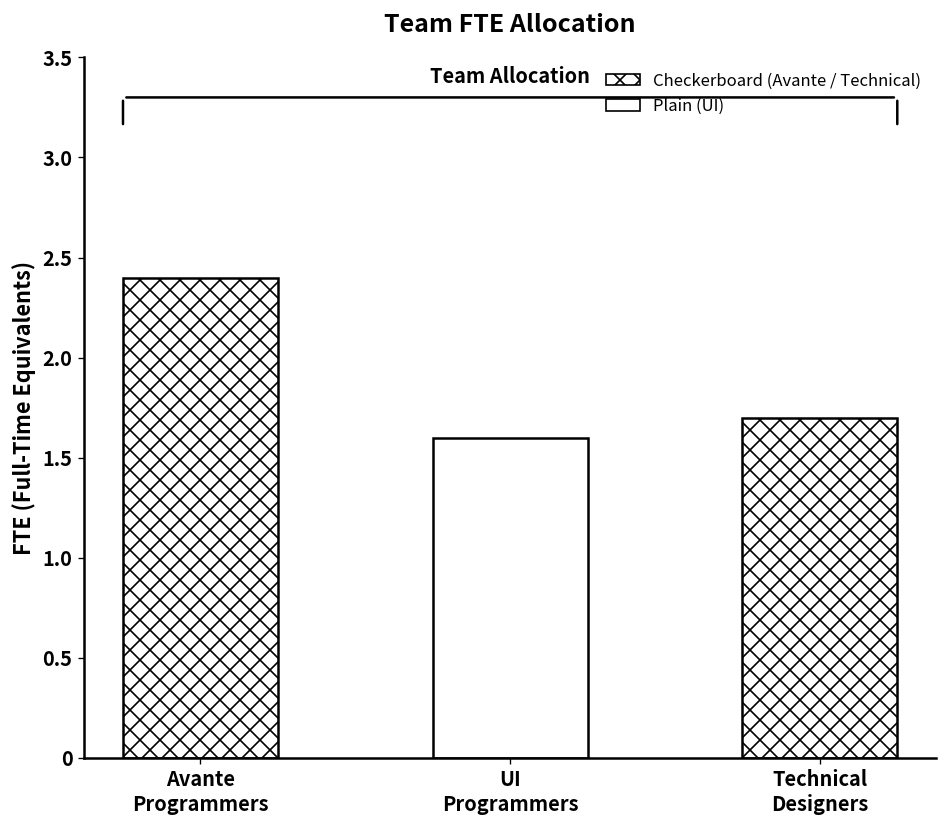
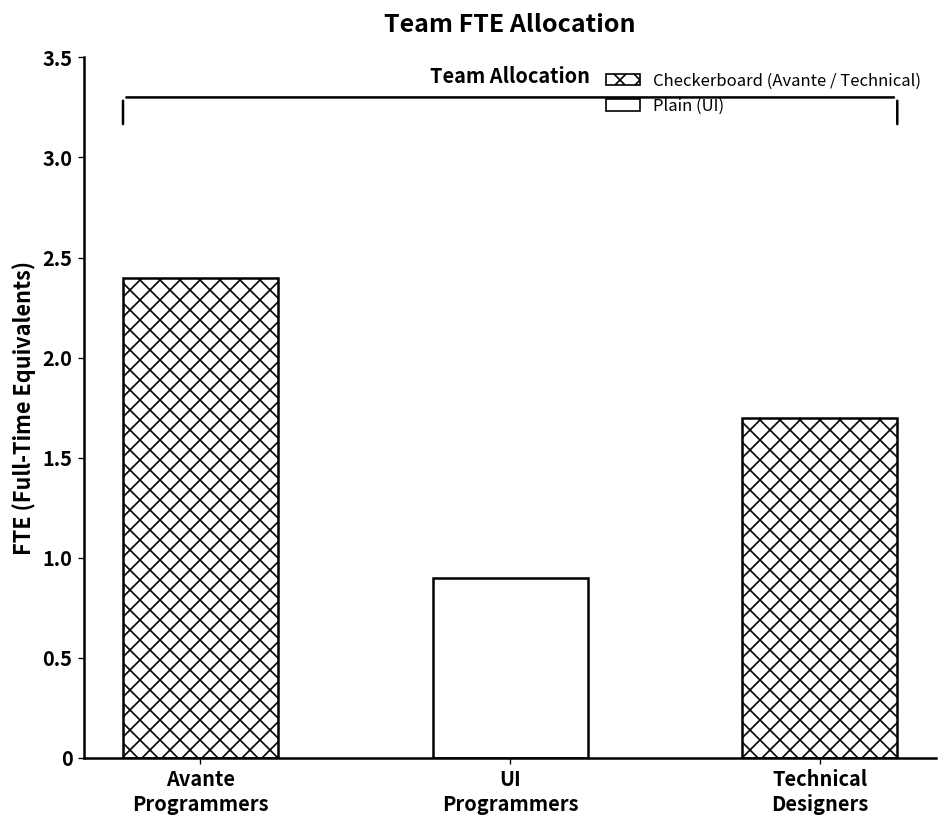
UI Programmers: 1.6 -> 0.9
